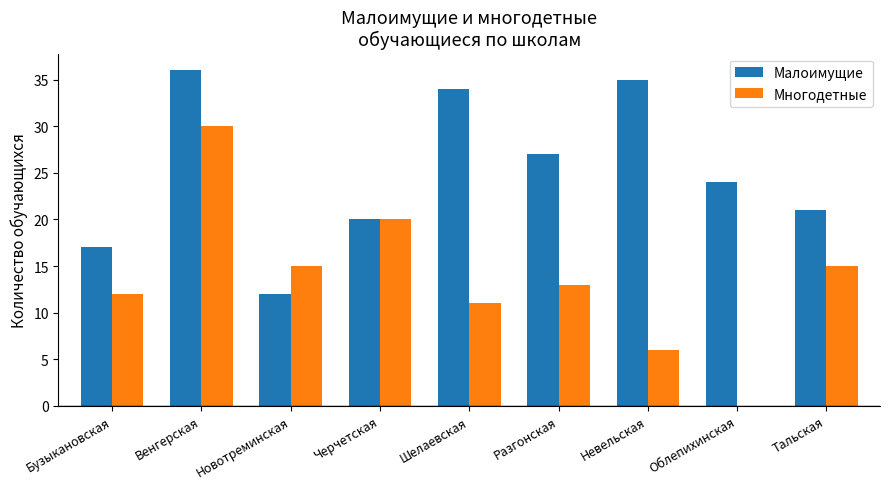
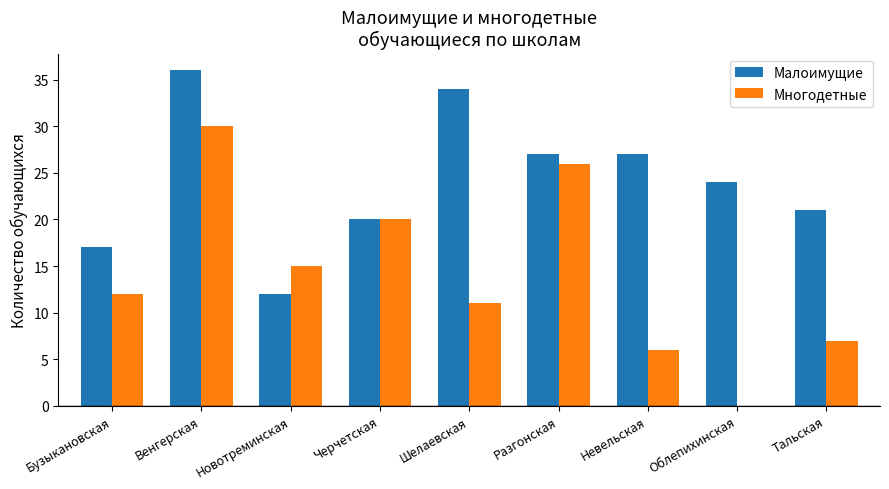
Многодетные, Разгонская: 13 -> 26
Малоимущие, Невельская: 35 -> 27
Многодетные, Тальская: 15 -> 7
